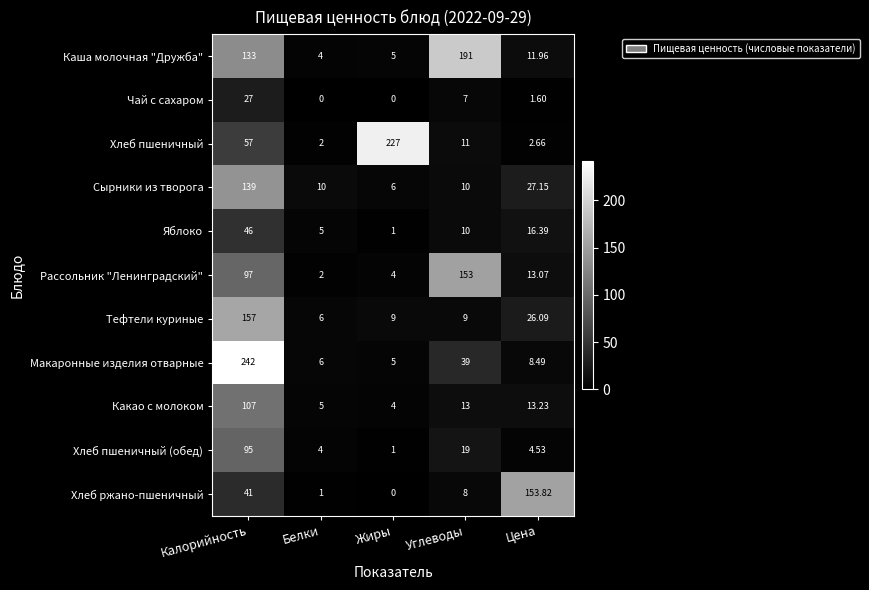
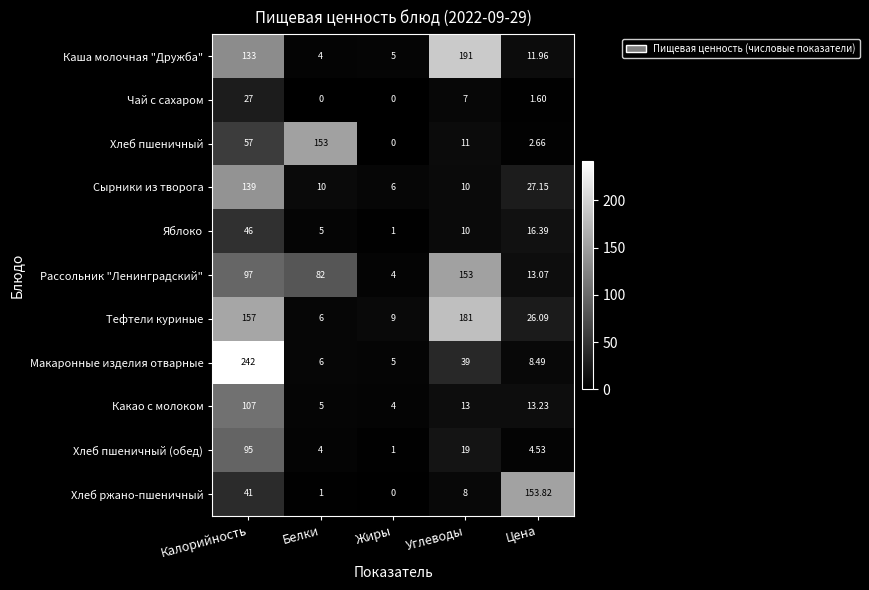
Хлеб пшеничный, Белки: 2 -> 153
Хлеб пшеничный, Жиры: 227 -> 0
Рассольник "Ленинградский", Белки: 2 -> 82
Тефтели куриные, Углеводы: 9 -> 181
